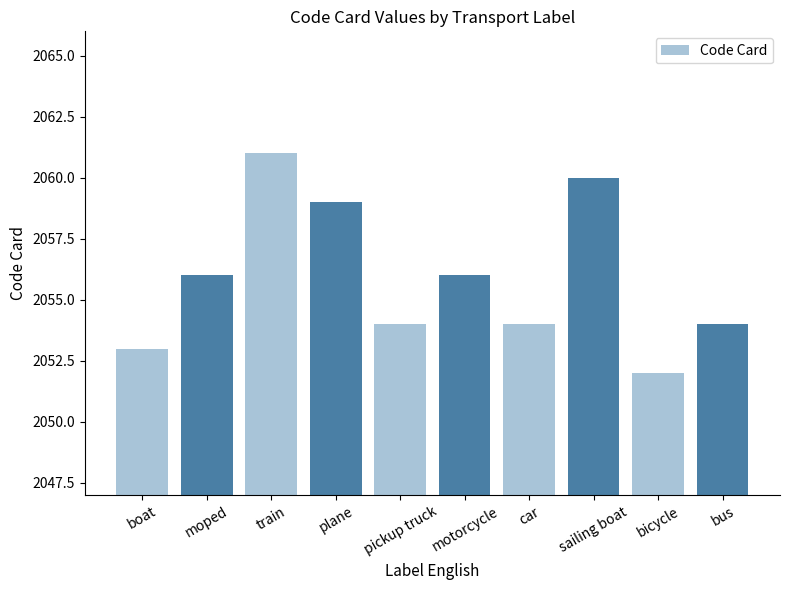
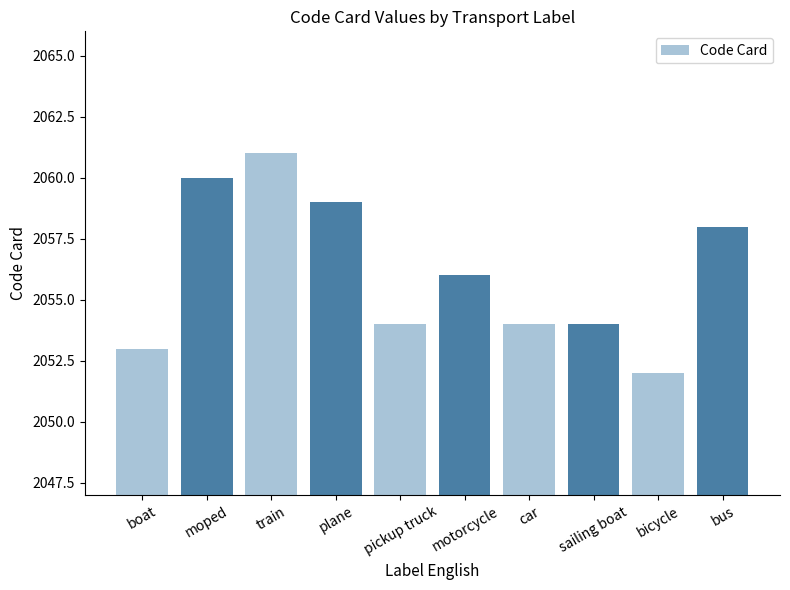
moped: 2056 -> 2060
sailing boat: 2060 -> 2054
bus: 2054 -> 2058
